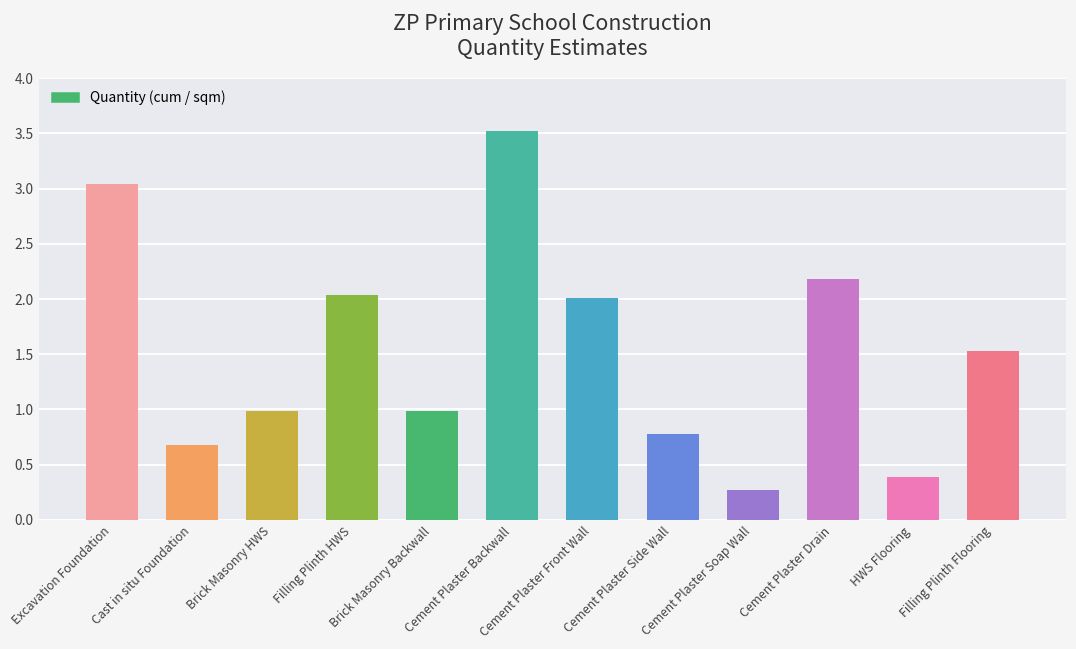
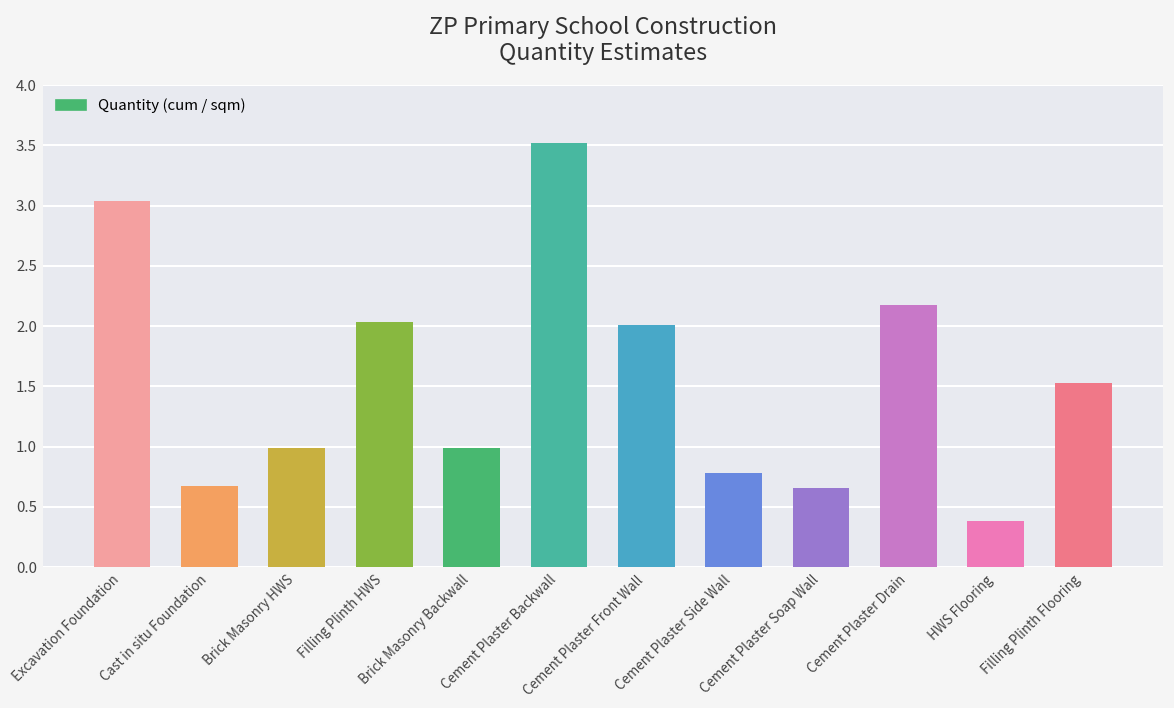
Cement Plaster Soap Wall: 0.27 -> 0.66
